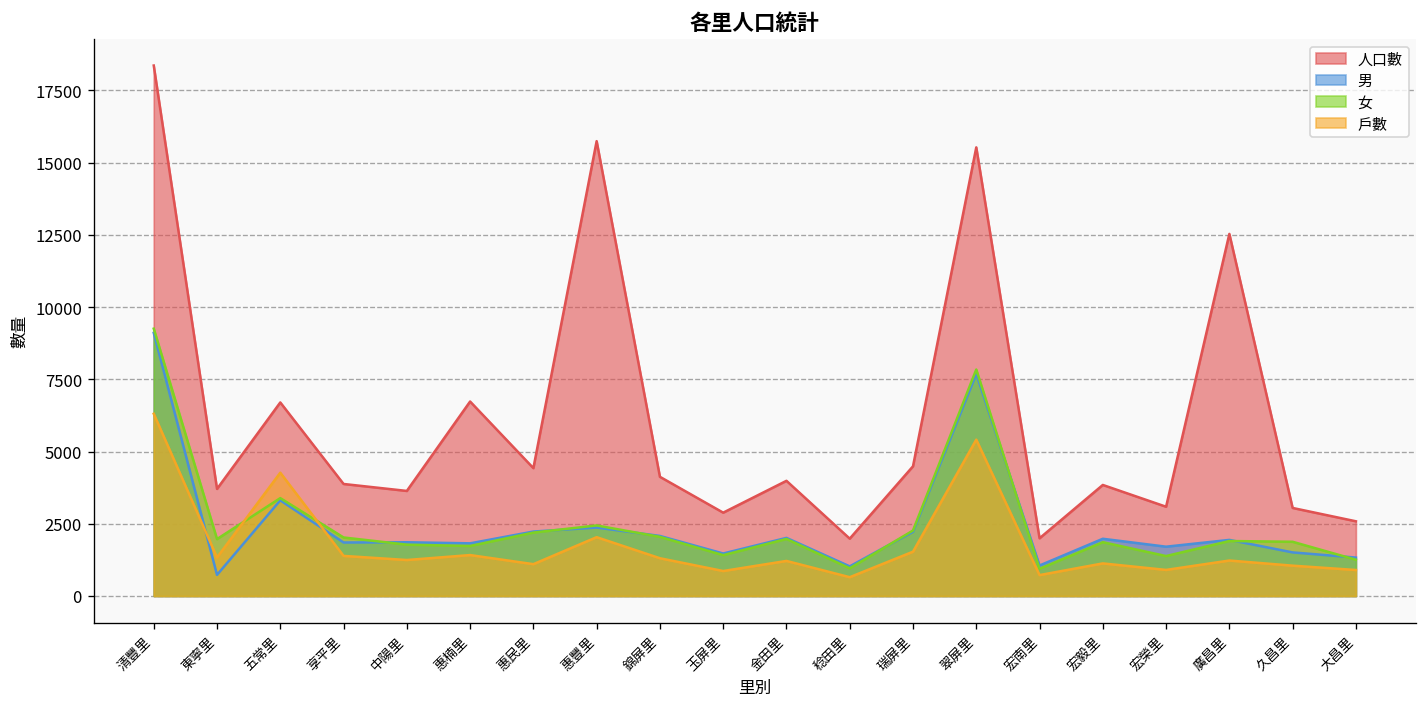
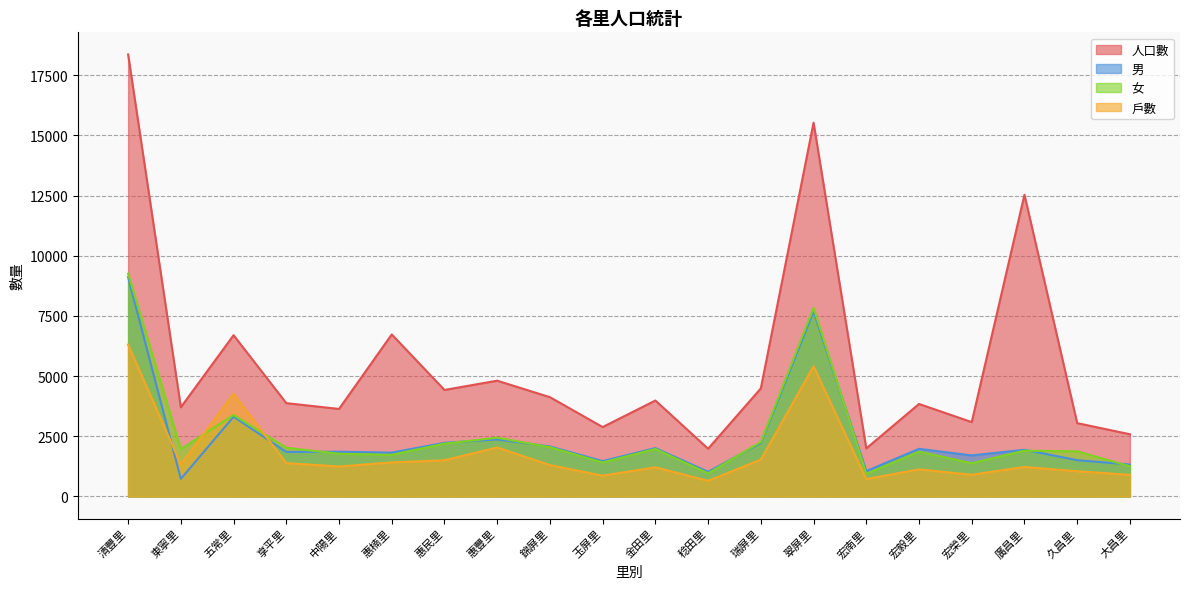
戶數, 惠民里: 1100 -> 1500
人口數, 惠豐里: 15700 -> 4800
